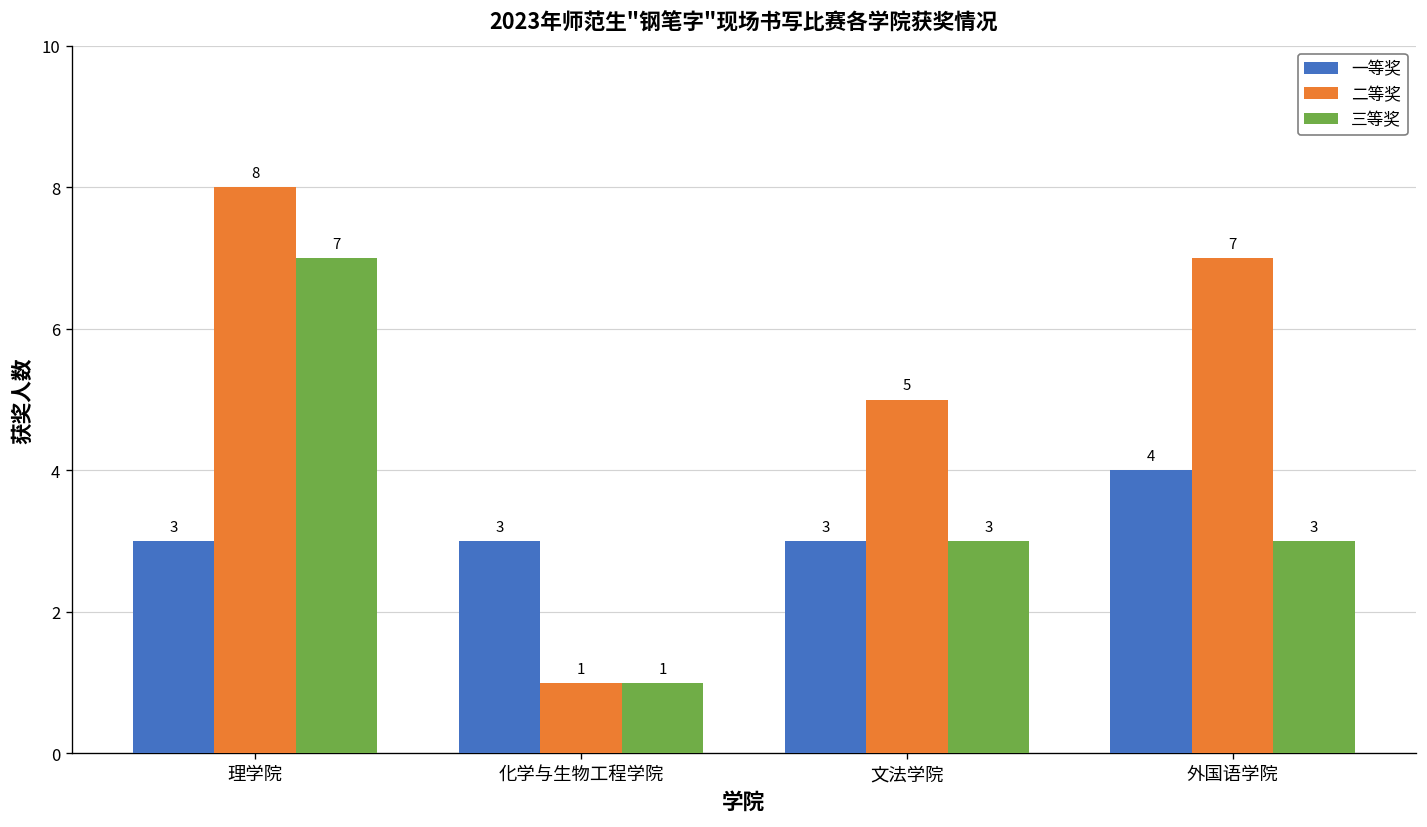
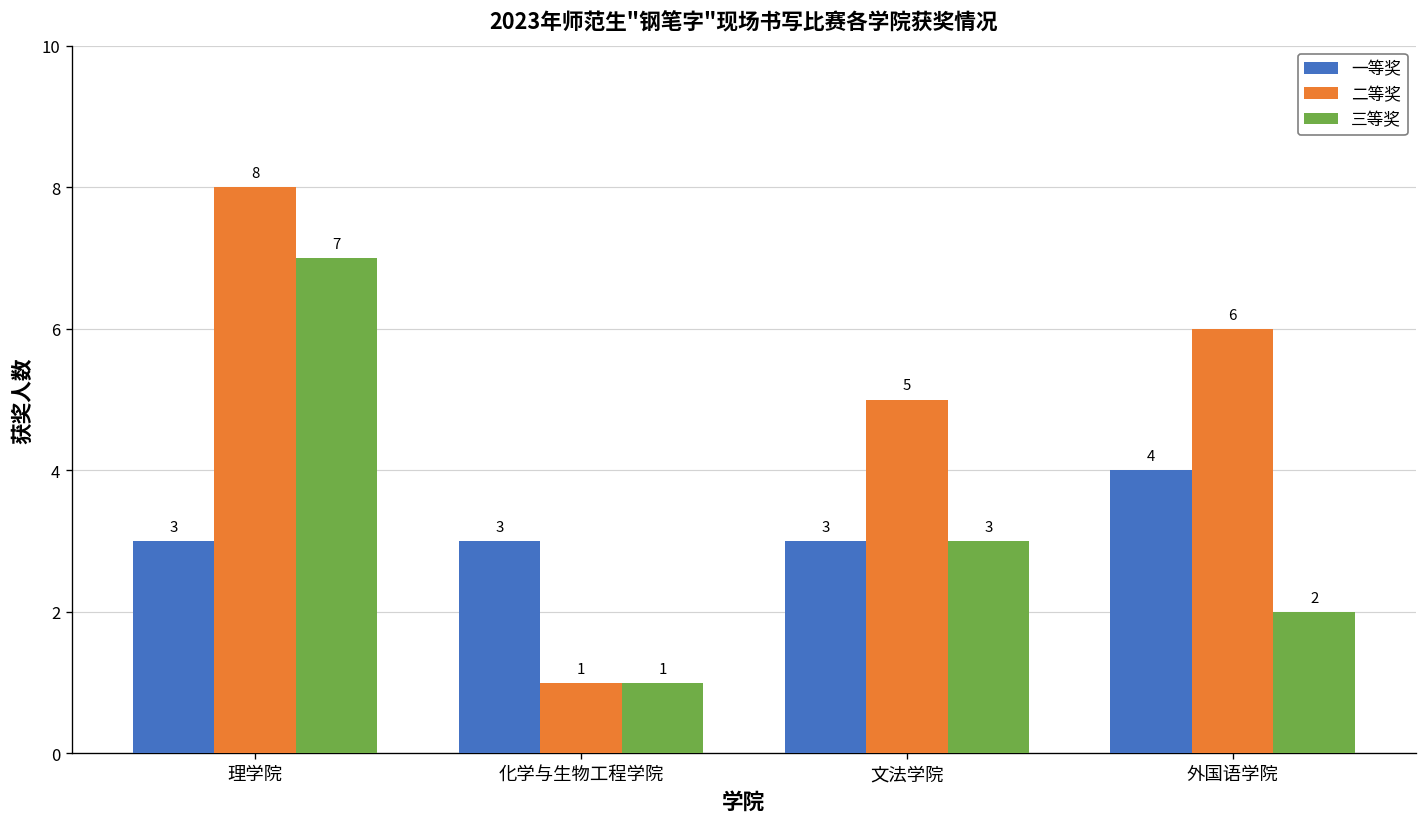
二等奖, 外国语学院: 7 -> 6
三等奖, 外国语学院: 3 -> 2
